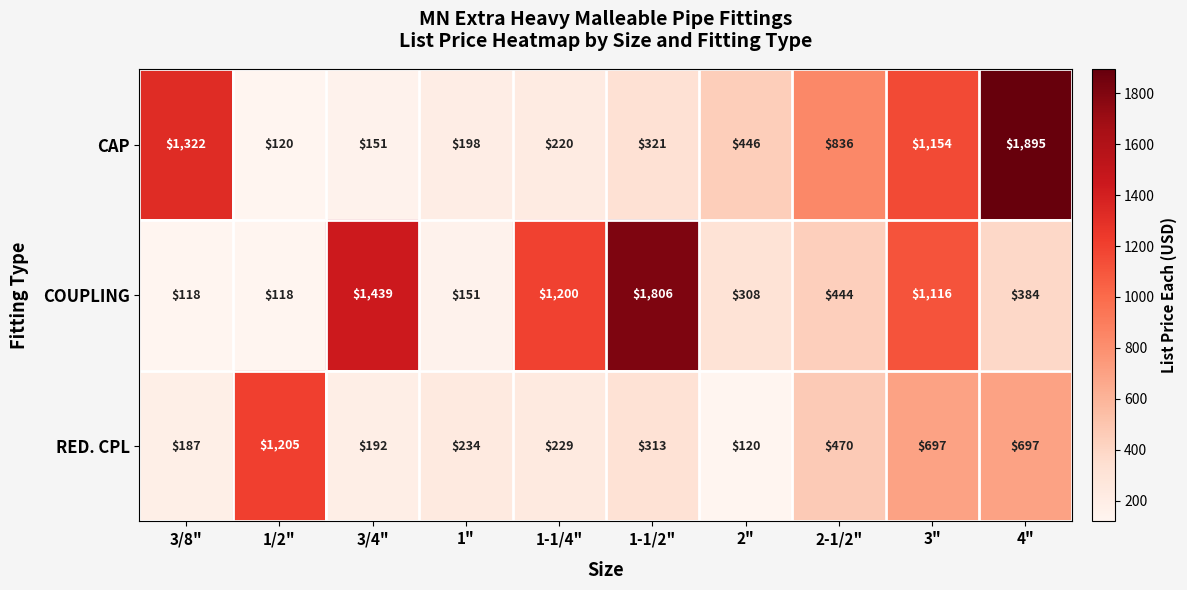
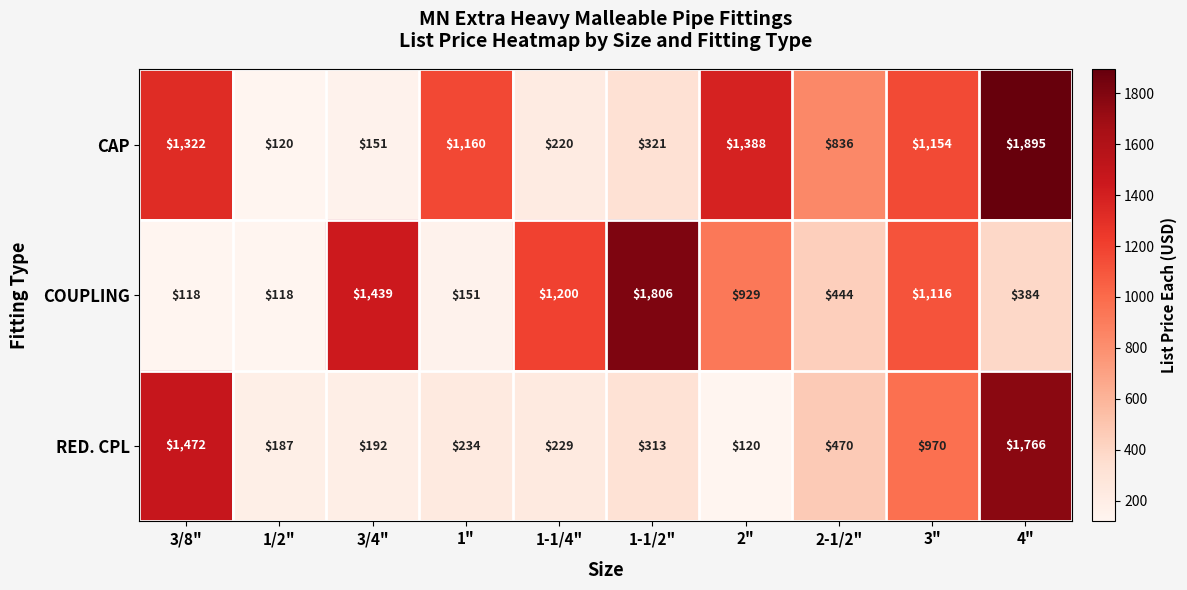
CAP, 1": $198 -> $1,160
CAP, 2": $446 -> $1,388
COUPLING, 2": $308 -> $929
RED. CPL, 3/8": $187 -> $1,472
RED. CPL, 1/2": $1,205 -> $187
RED. CPL, 3": $697 -> $970
RED. CPL, 4": $697 -> $1,766
